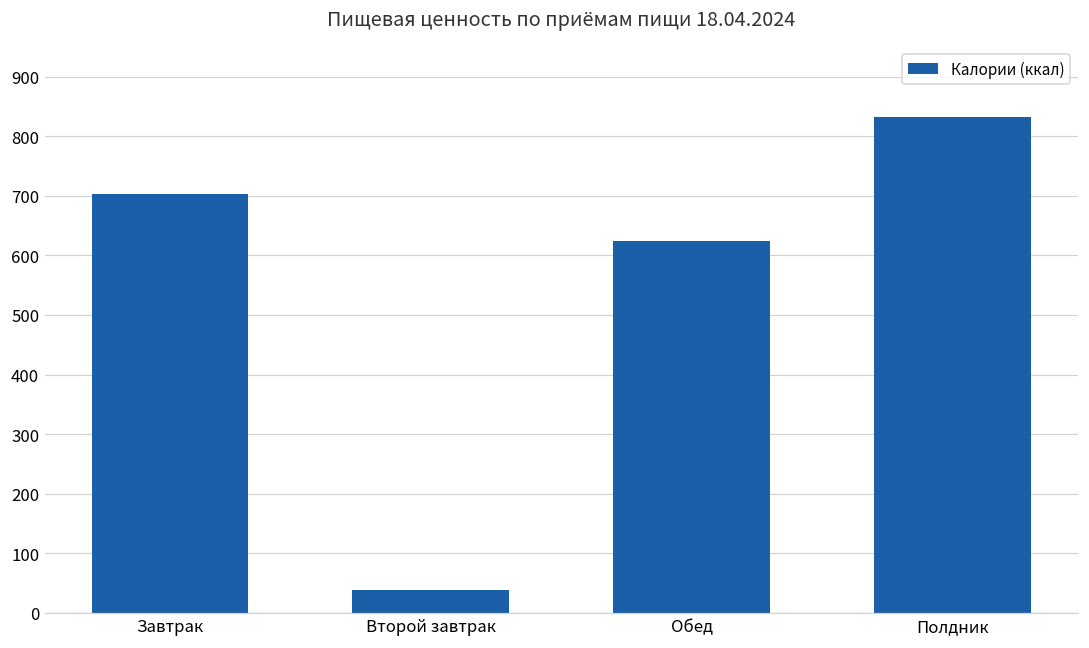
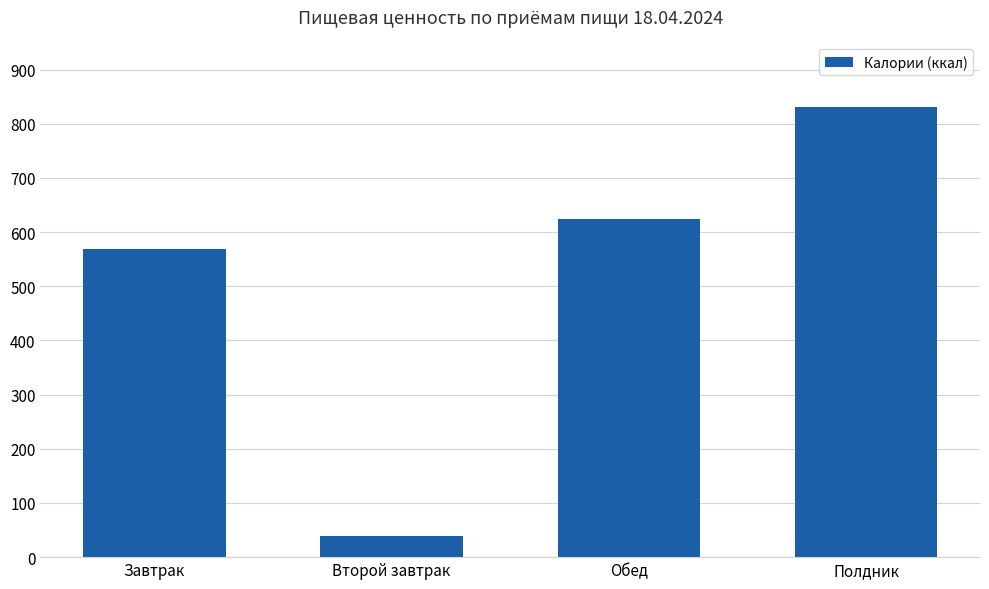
Завтрак: 700 -> 570
